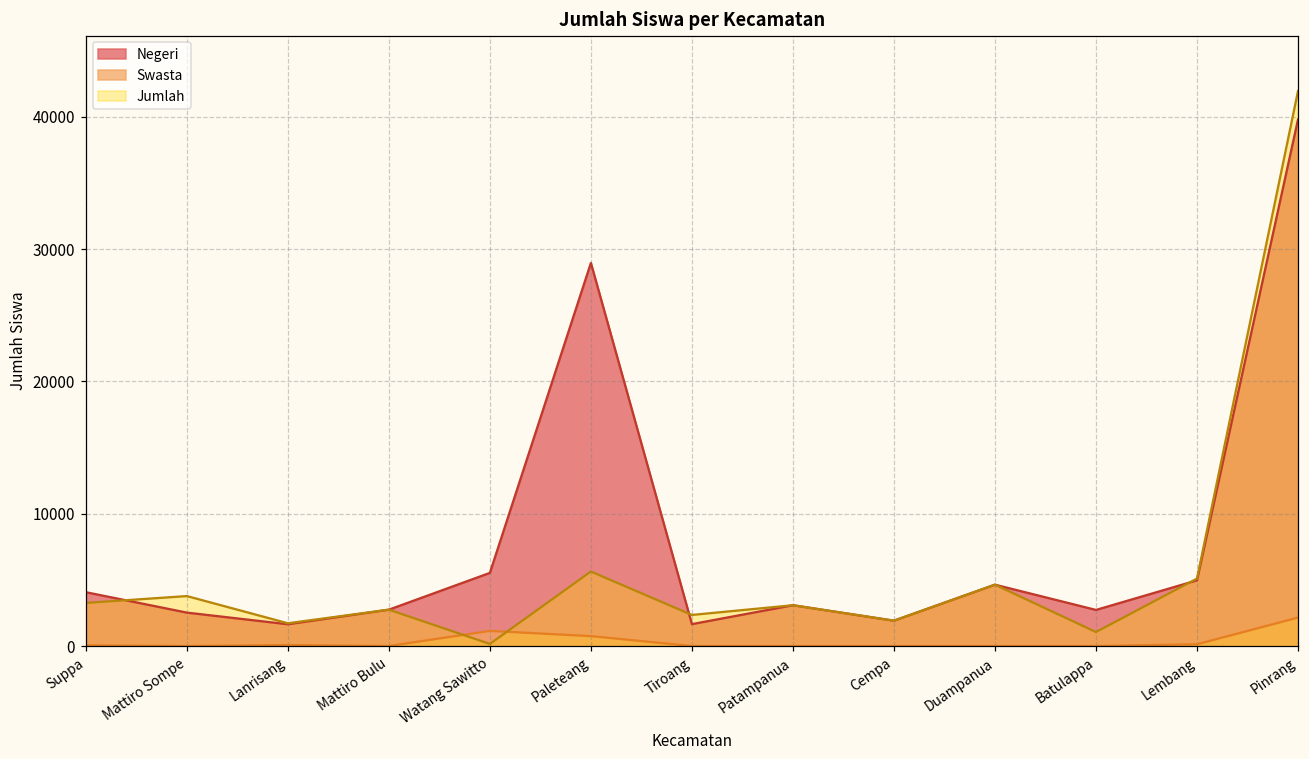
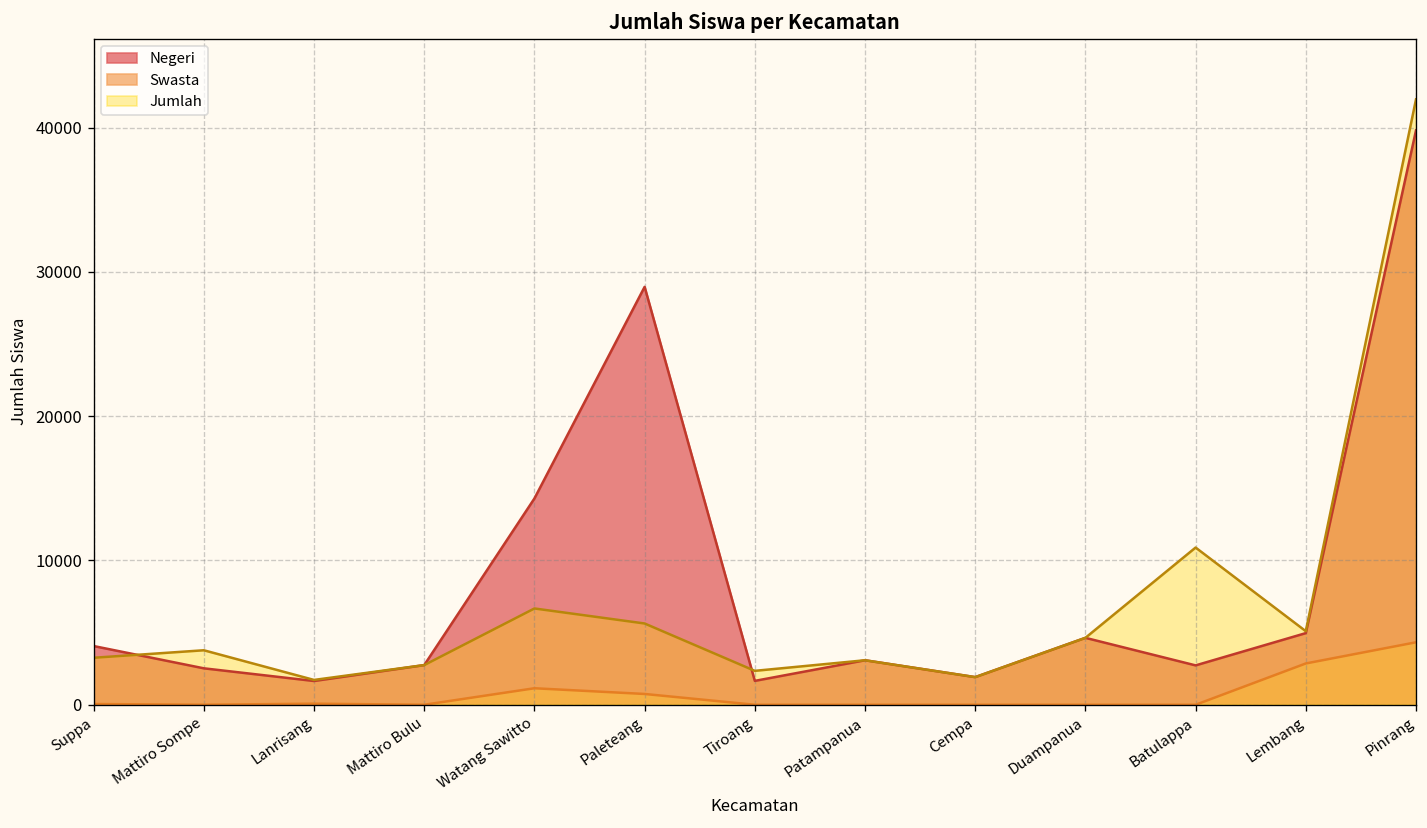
Negeri, Watang Sawitto: 5500 -> 14300
Jumlah, Watang Sawitto: 200 -> 6700
Jumlah, Batulappa: 1100 -> 10900
Swasta, Lembang: 100 -> 2900
Swasta, Pinrang: 2200 -> 4300
